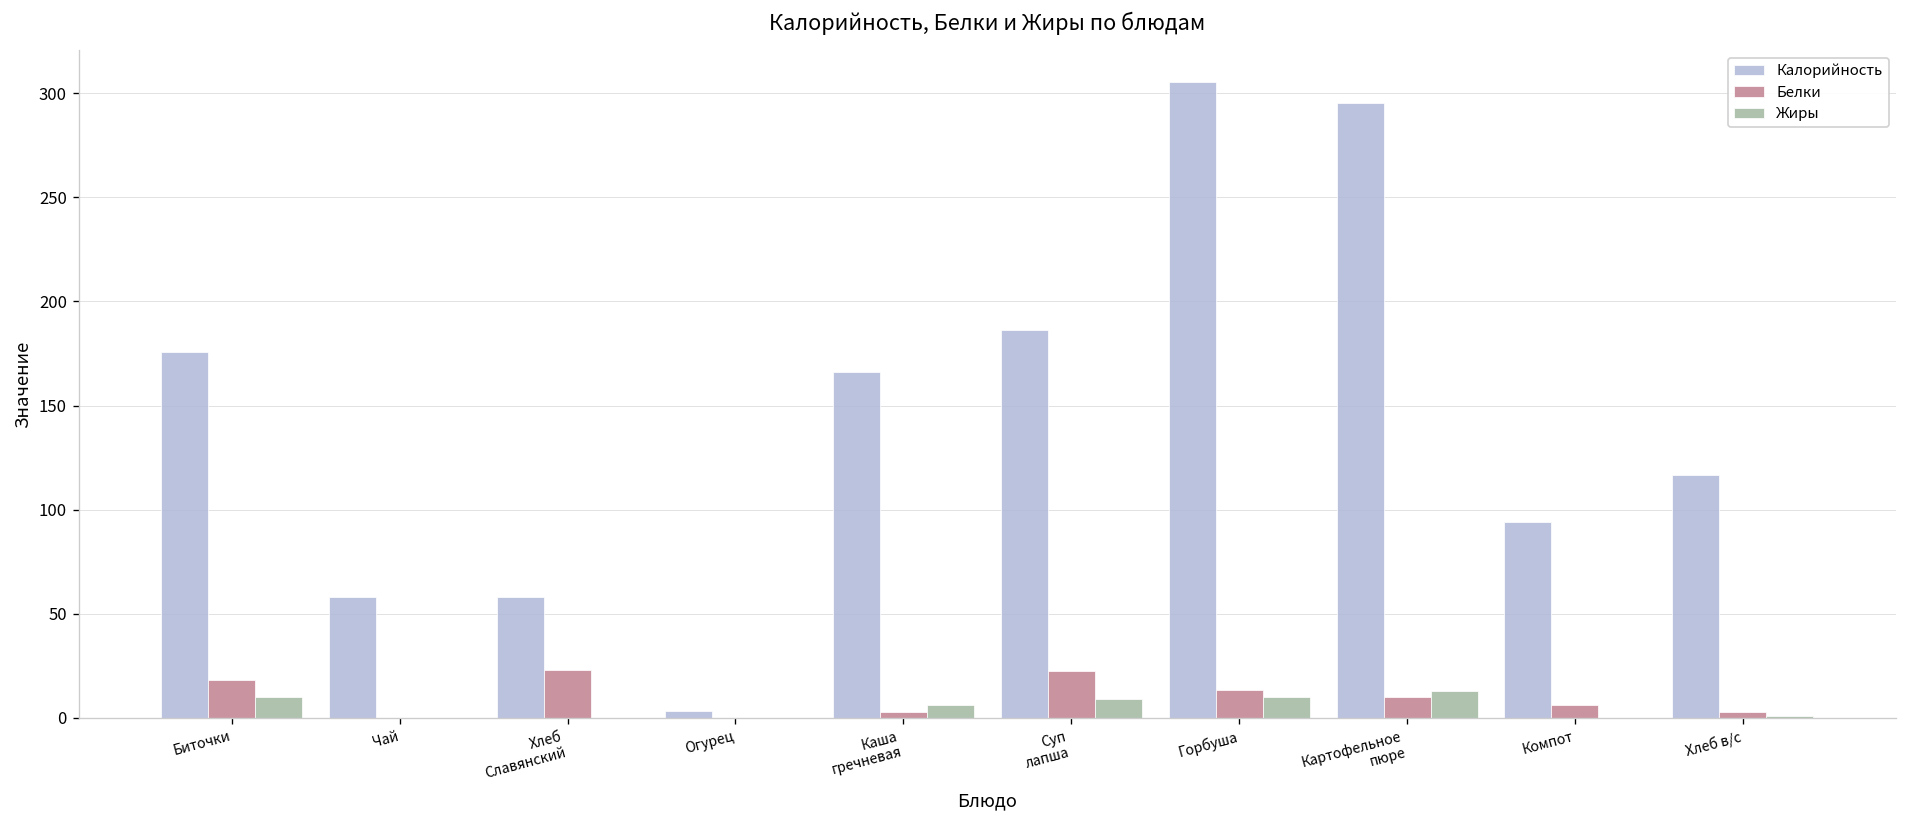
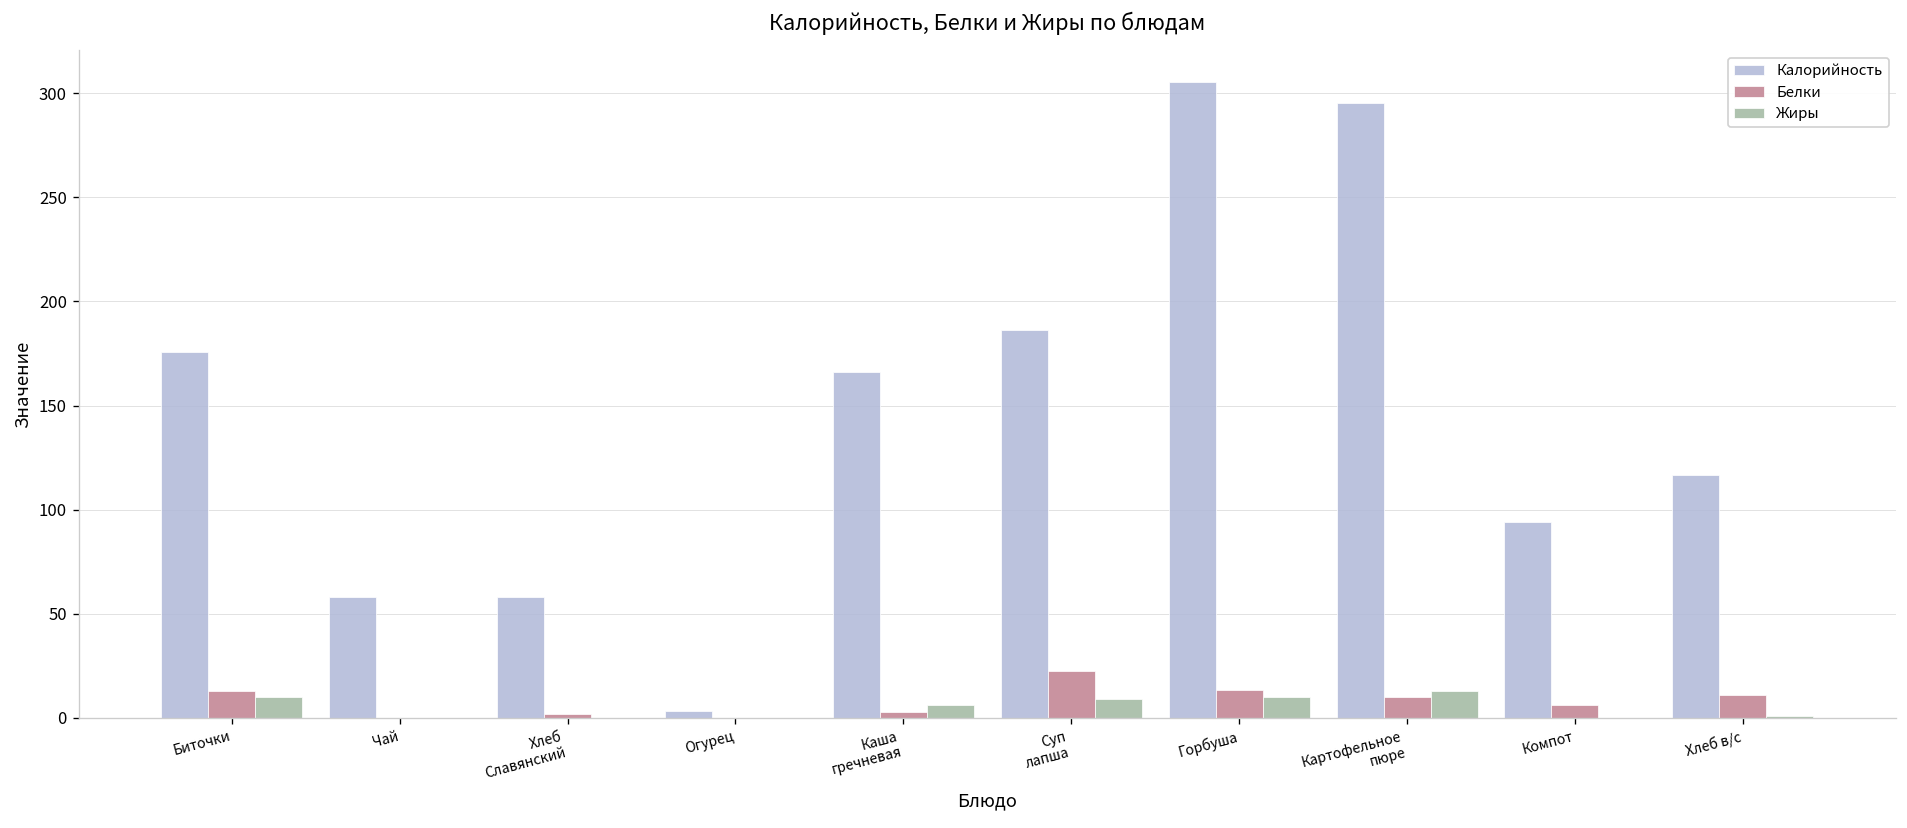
Белки, Биточки: 18 -> 13
Белки, Хлеб Славянский: 23 -> 2
Белки, Хлеб в/с: 3 -> 11
